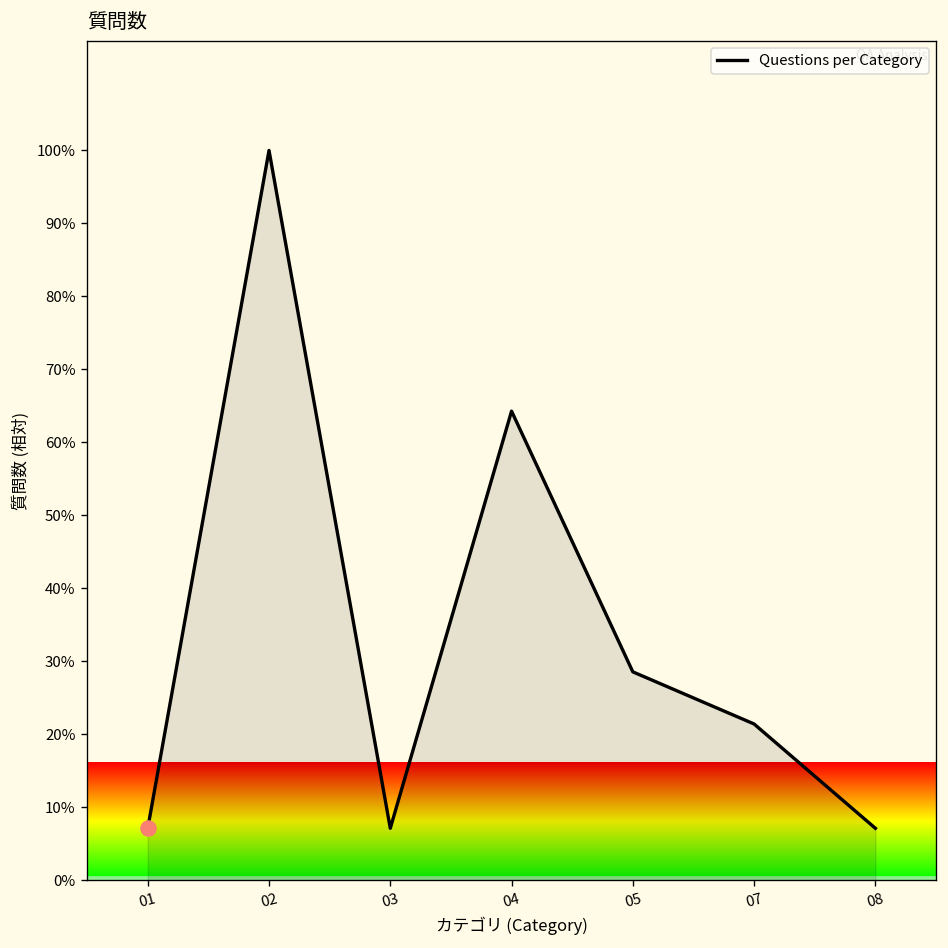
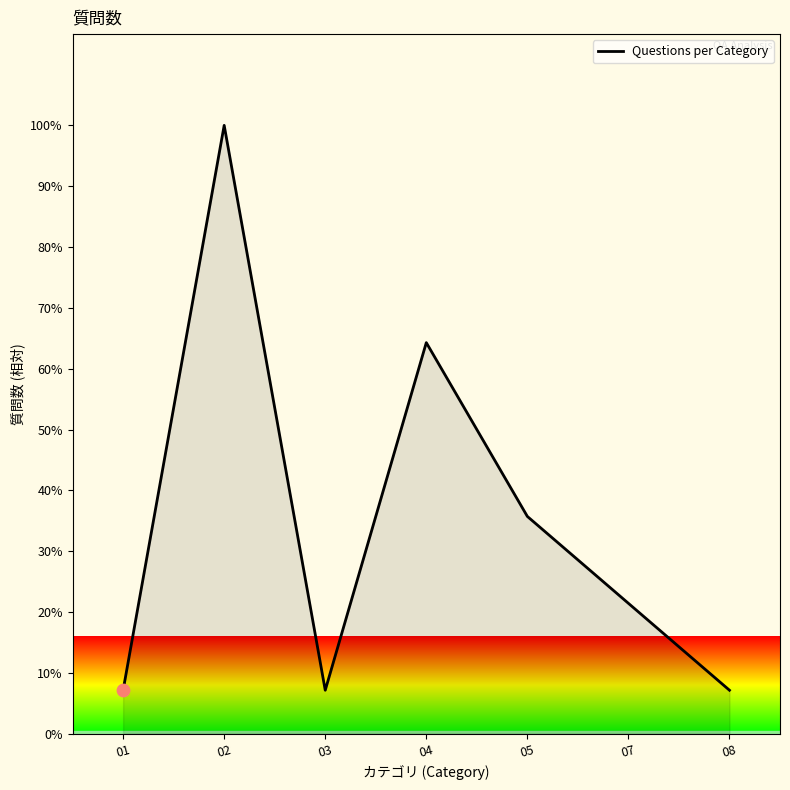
Questions per Category, 05: 29% -> 36%
